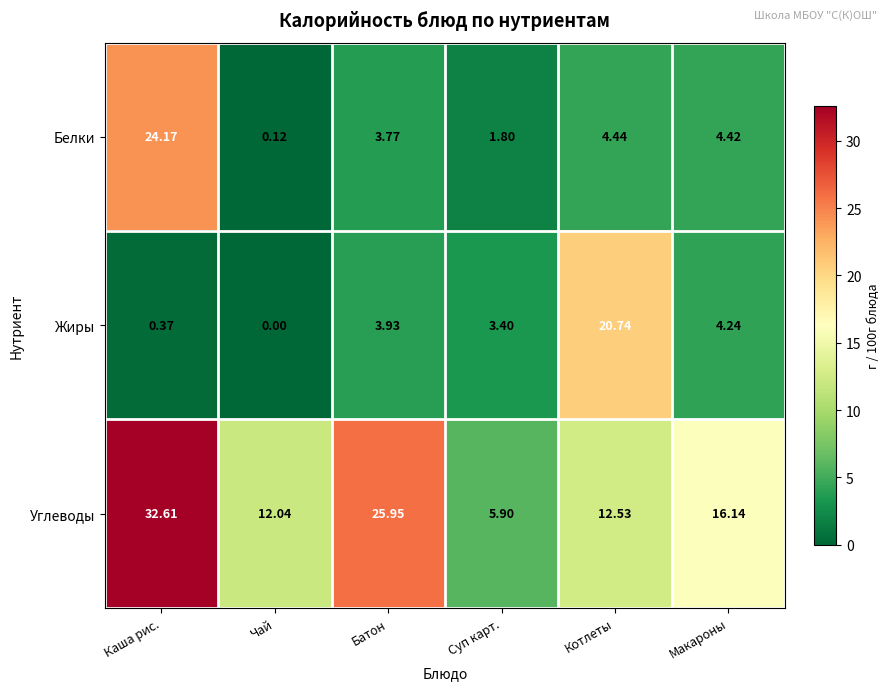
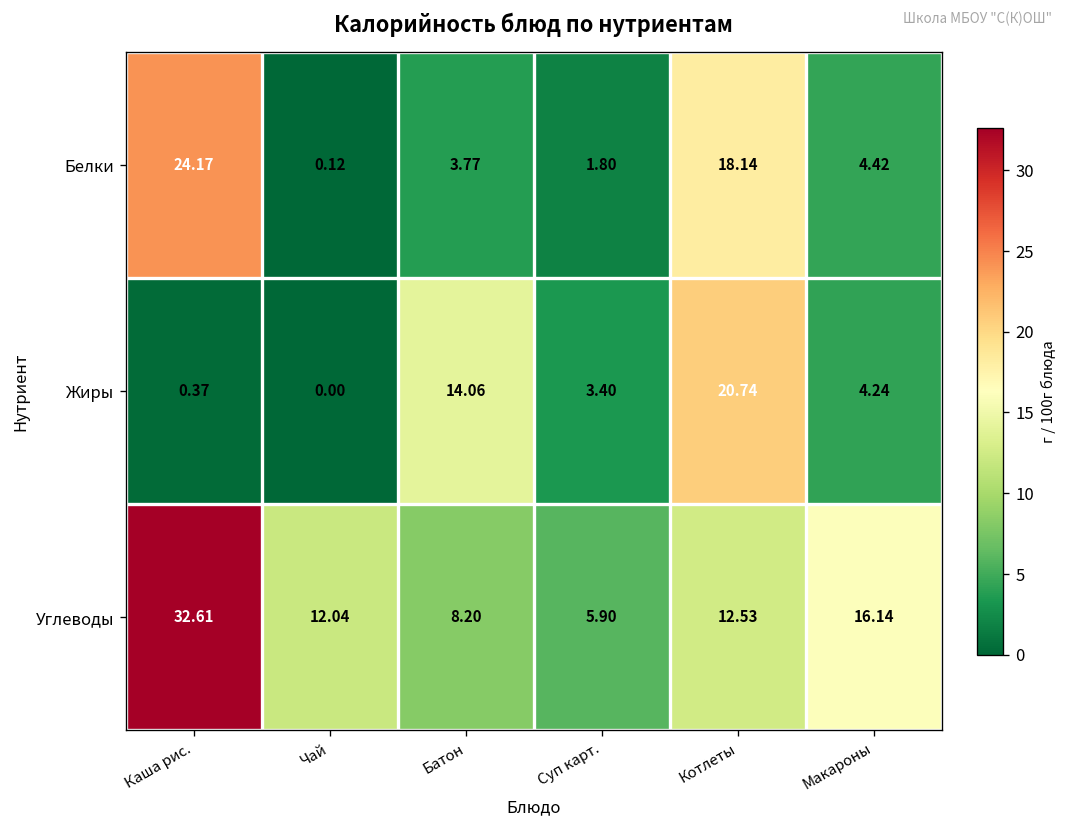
Белки, Котлеты: 4.44 -> 18.14
Жиры, Батон: 3.93 -> 14.06
Углеводы, Батон: 25.95 -> 8.20
